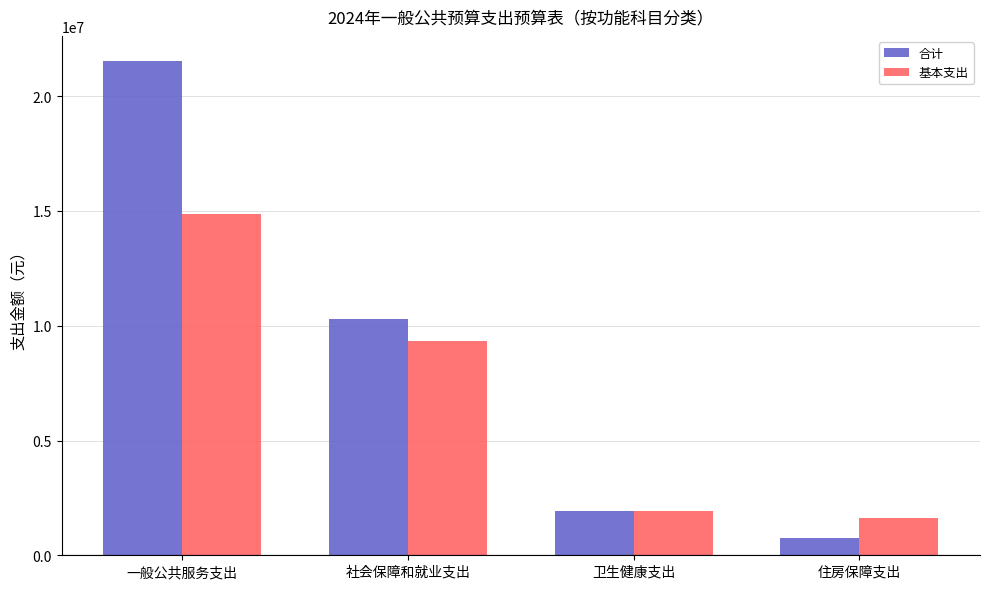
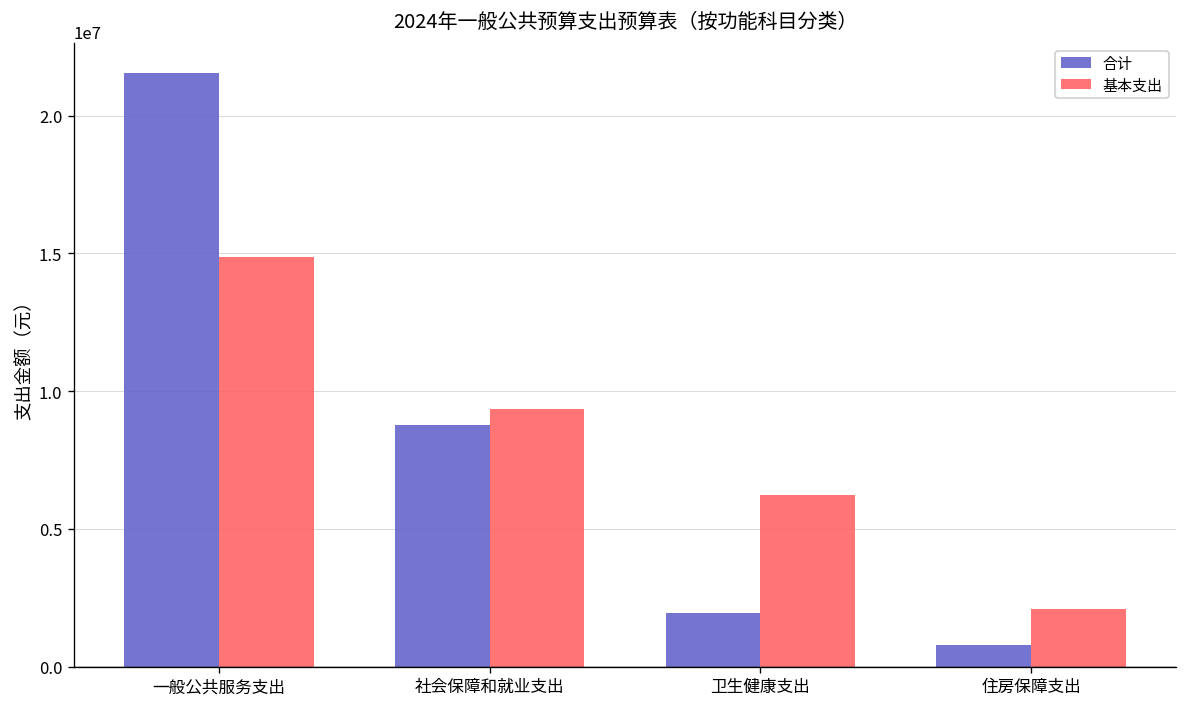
合计, 社会保障和就业支出: 10300000 -> 8800000
基本支出, 卫生健康支出: 1900000 -> 6200000
基本支出, 住房保障支出: 1600000 -> 2100000
